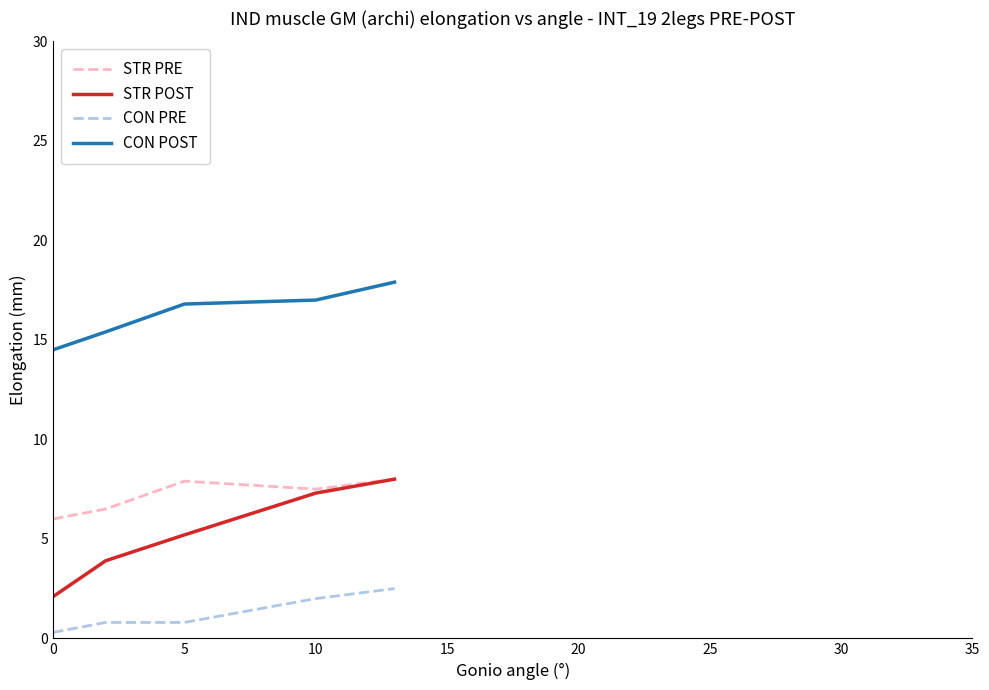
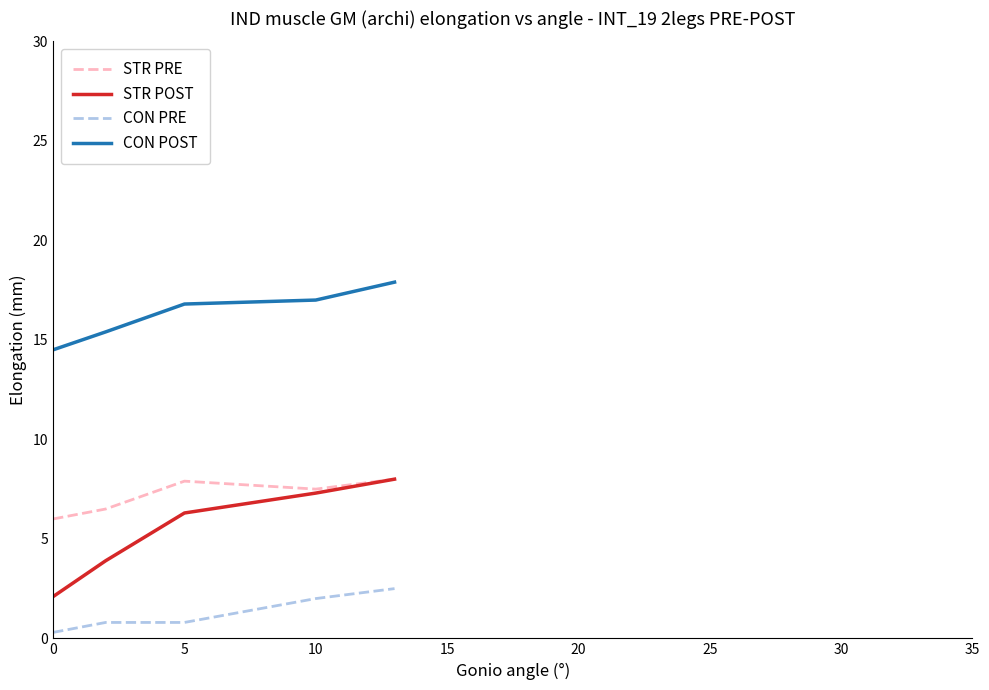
STR POST, 5: 5.2 -> 6.3
